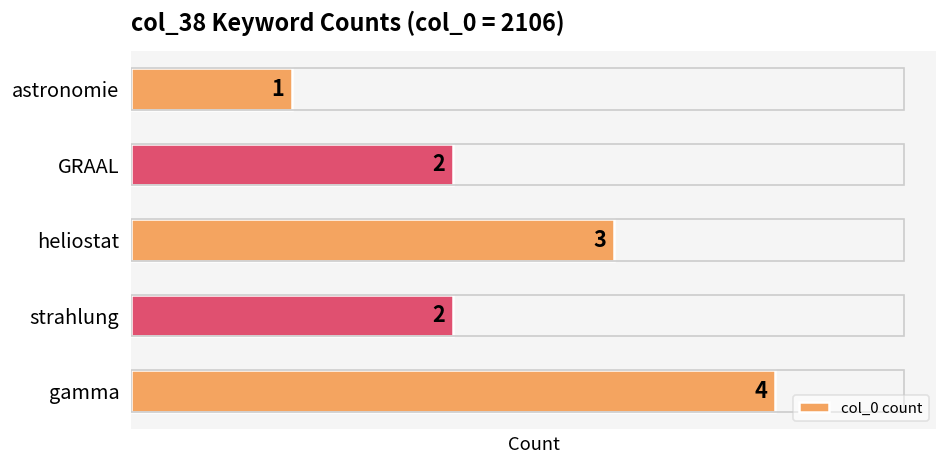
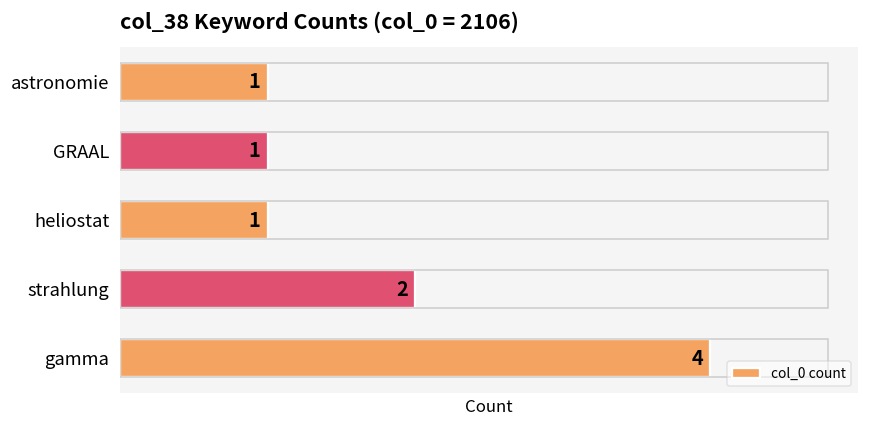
GRAAL: 2 -> 1
heliostat: 3 -> 1
